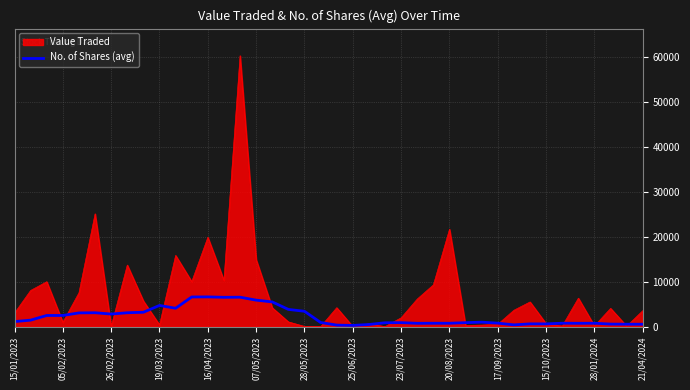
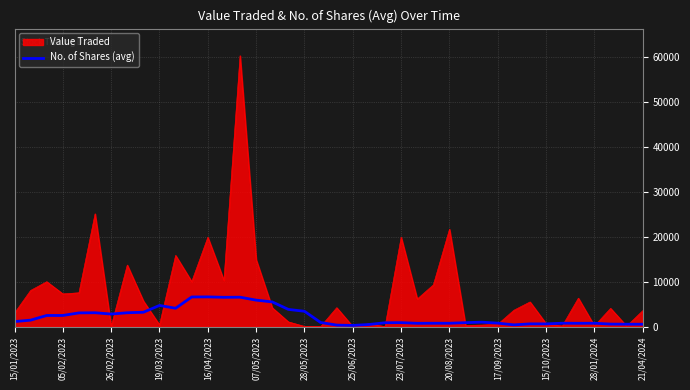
Value Traded, 05/02/2023: 1000 -> 7000
Value Traded, 23/07/2023: 2000 -> 20000
